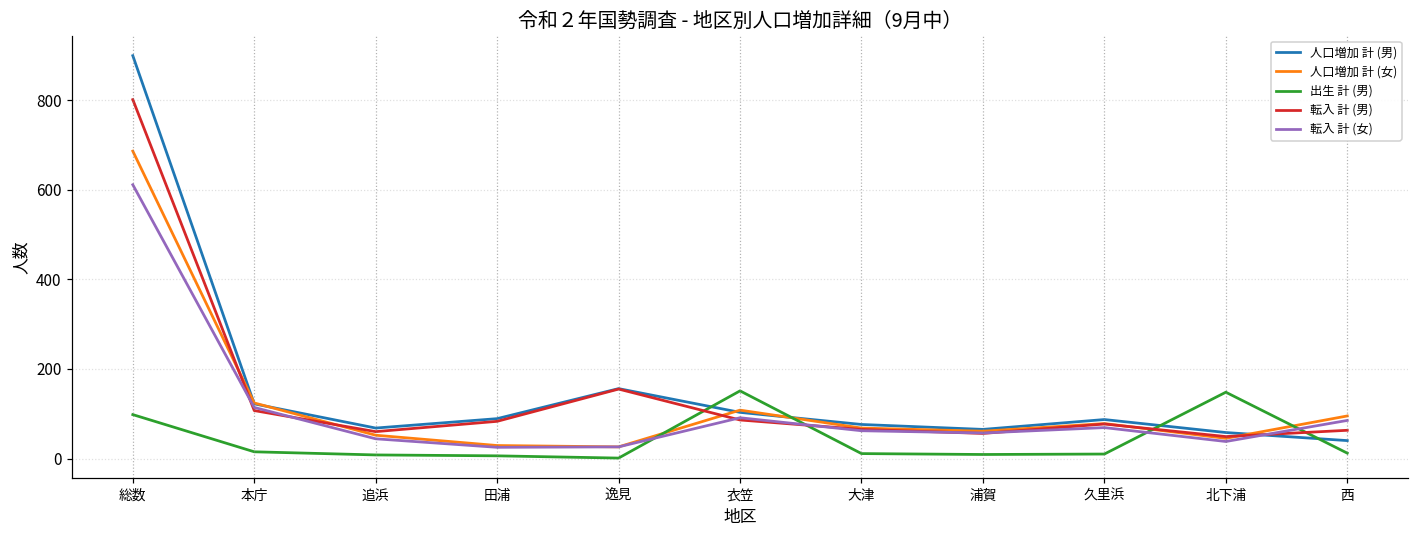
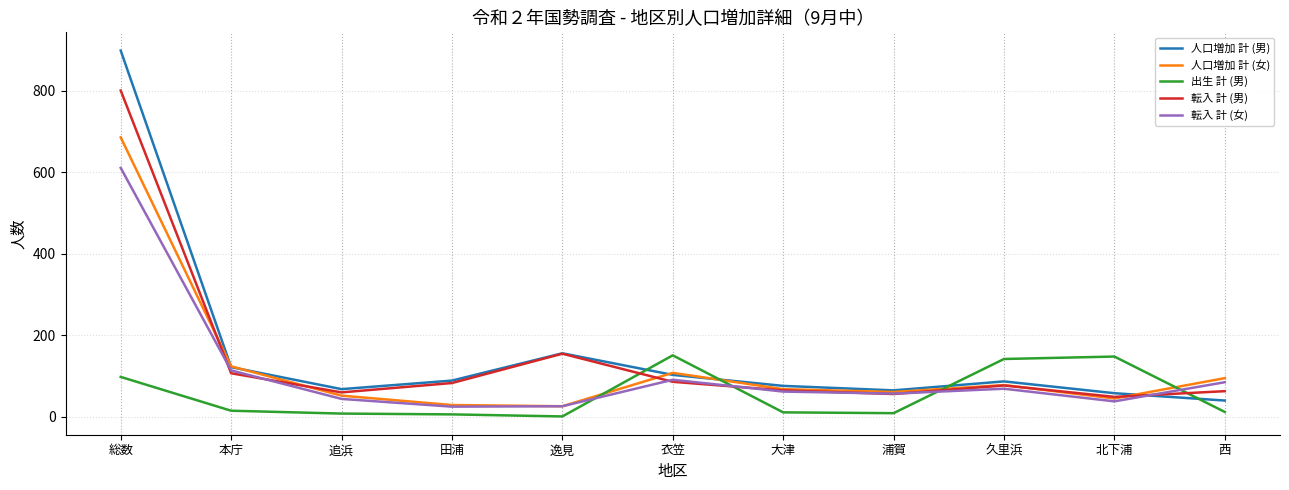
出生 計 (男), 久里浜: 10 -> 140
